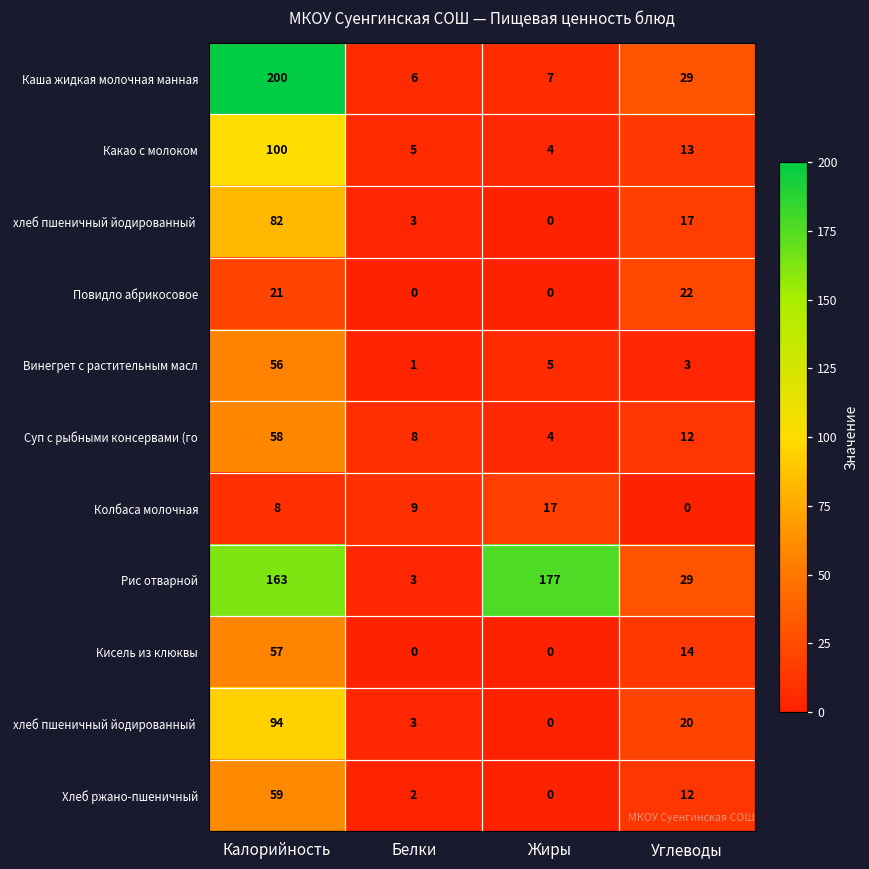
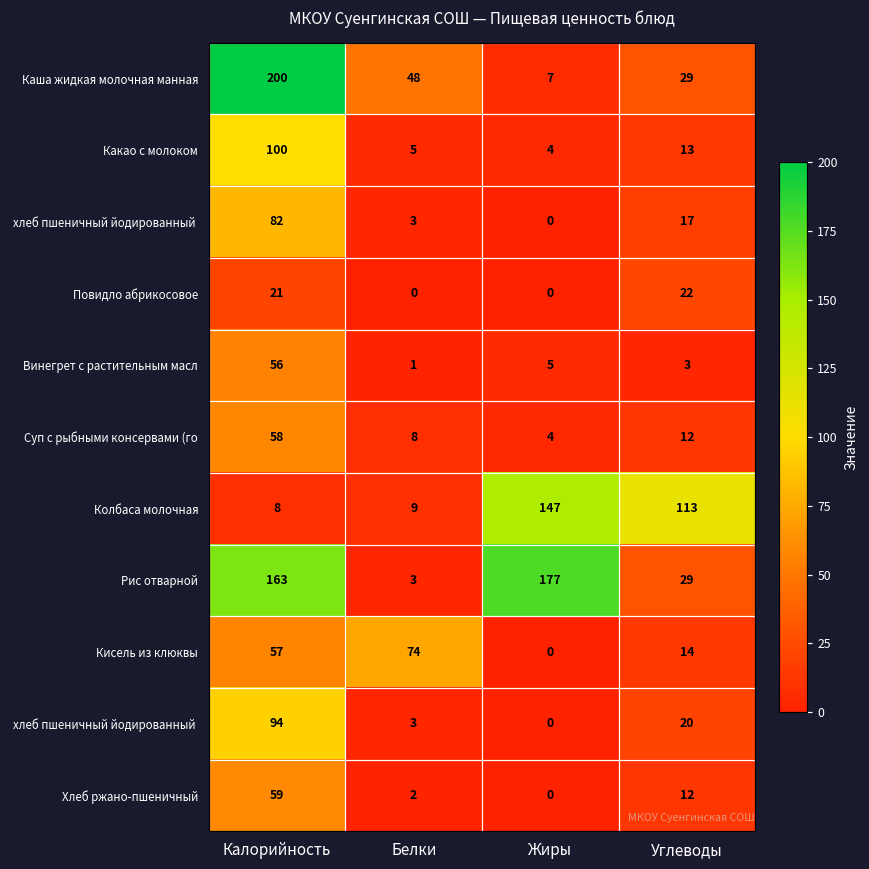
Каша жидкая молочная манная, Белки: 6 -> 48
Колбаса молочная, Жиры: 17 -> 147
Колбаса молочная, Углеводы: 0 -> 113
Кисель из клюквы, Белки: 0 -> 74
